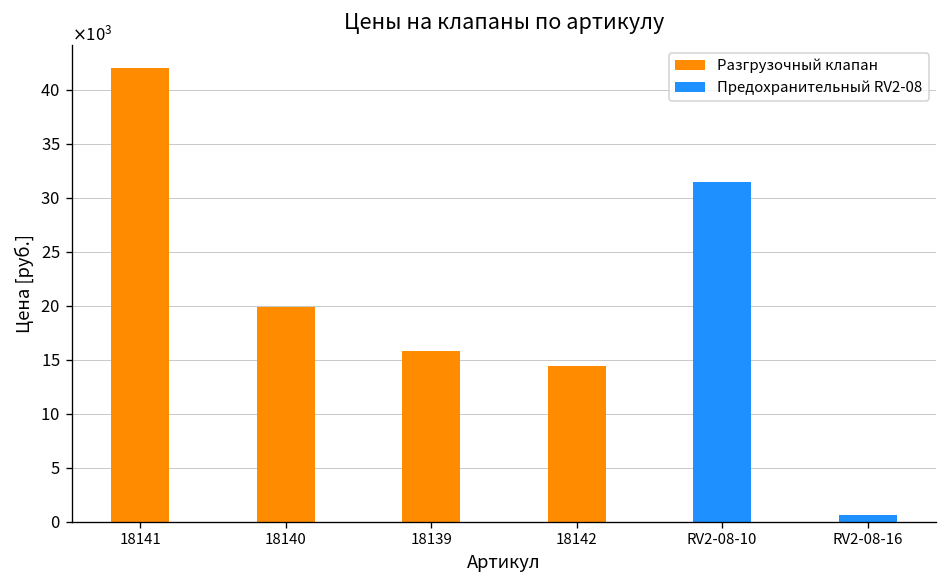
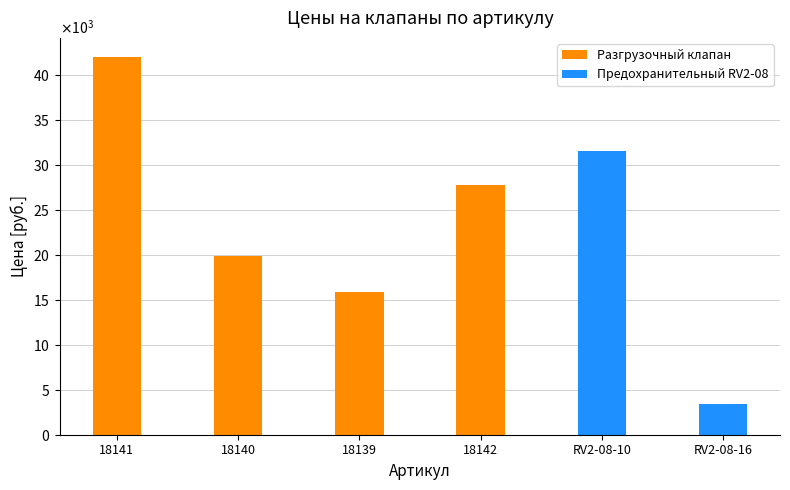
18142: 14000 -> 28000
RV2-08-16: 1000 -> 3000
